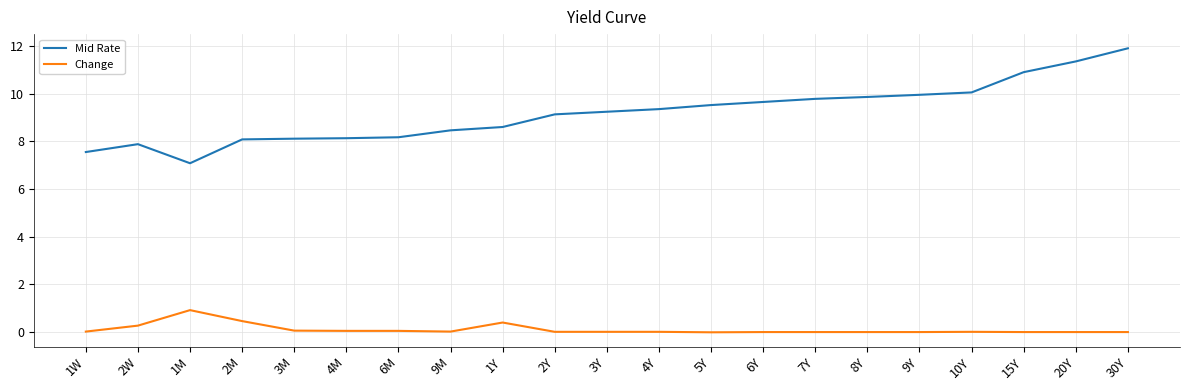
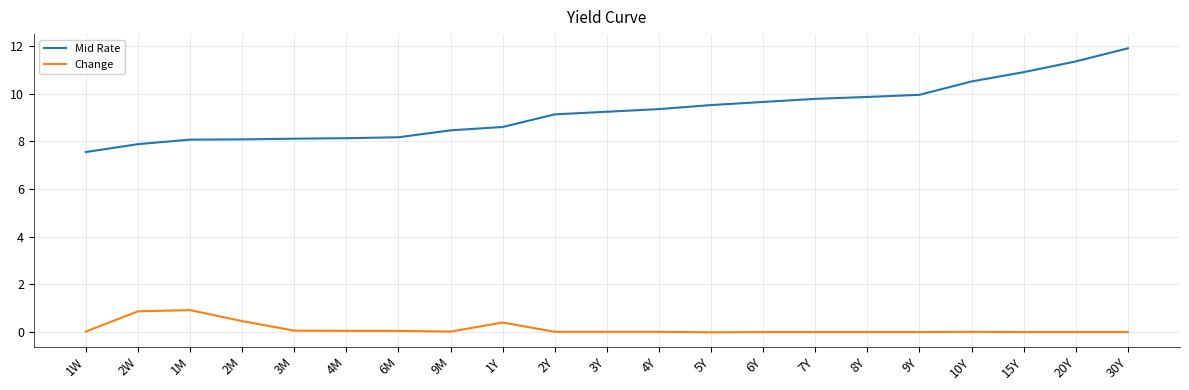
Change, 2W: 0.3 -> 0.9
Mid Rate, 1M: 7.1 -> 8.1
Mid Rate, 10Y: 10.1 -> 10.5
